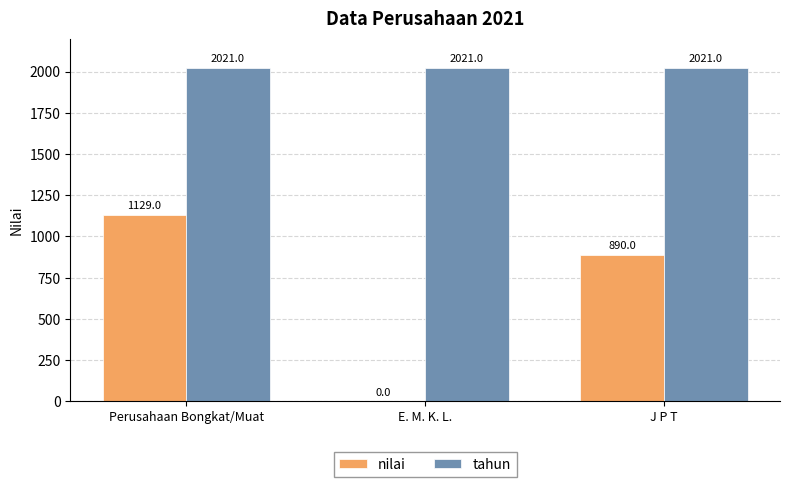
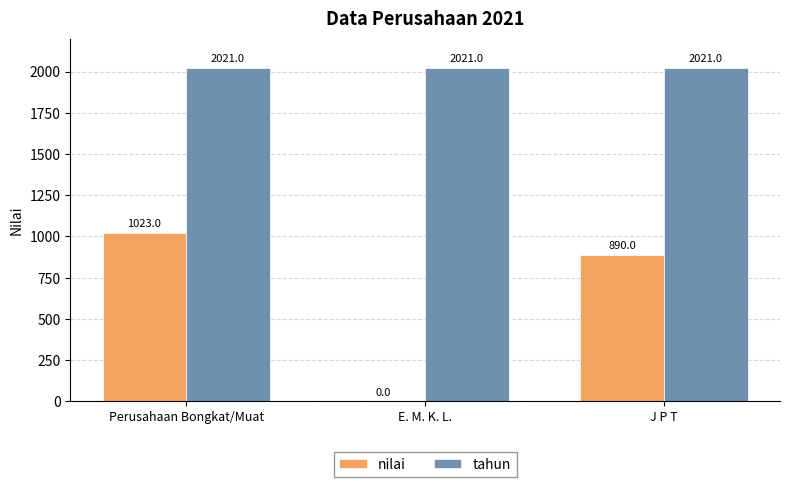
nilai, Perusahaan Bongkat/Muat: 1129.0 -> 1023.0
